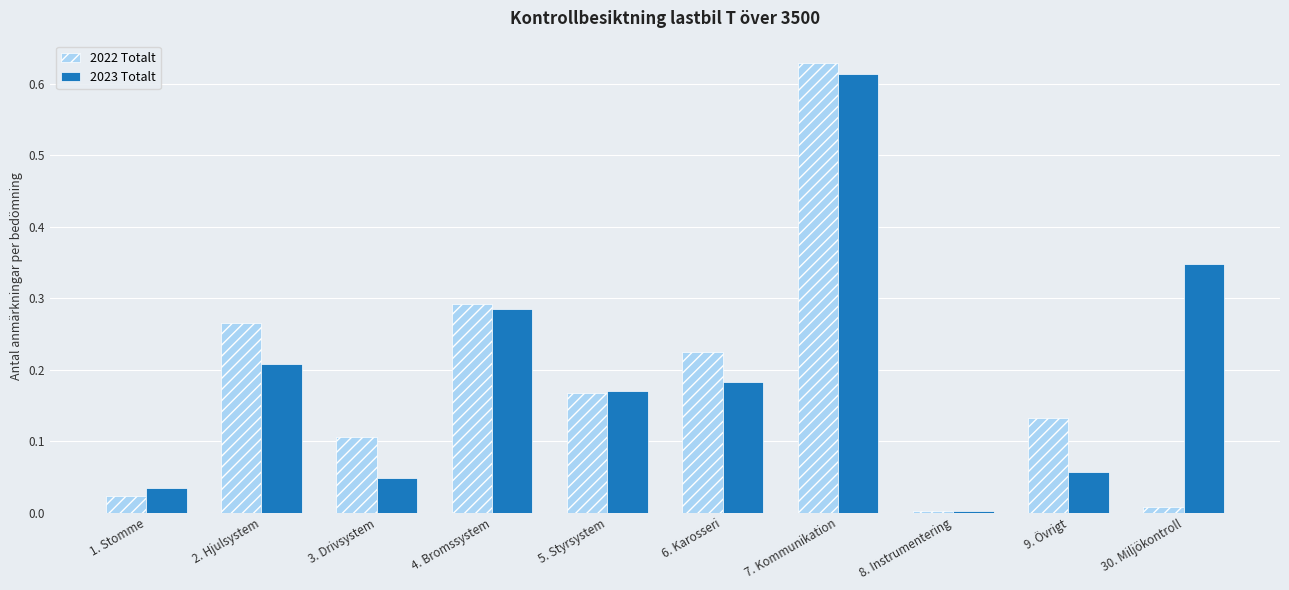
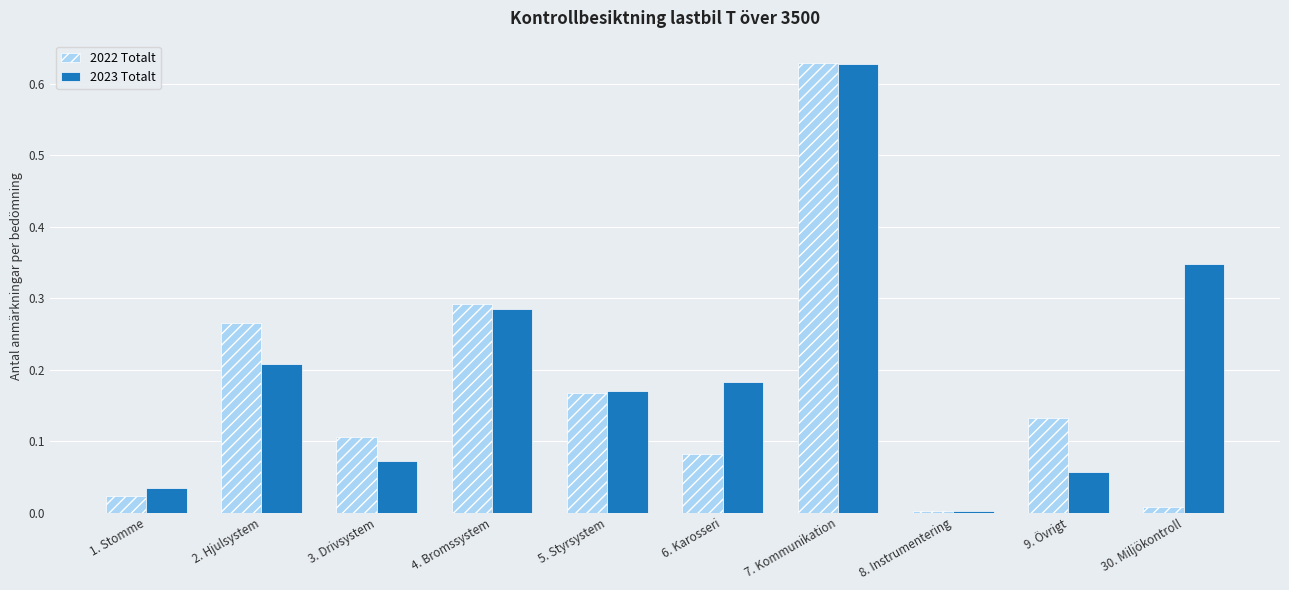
2023 Totalt, 3. Drivsystem: 0.05 -> 0.07
2022 Totalt, 6. Karosseri: 0.22 -> 0.08
2023 Totalt, 7. Kommunikation: 0.61 -> 0.63
